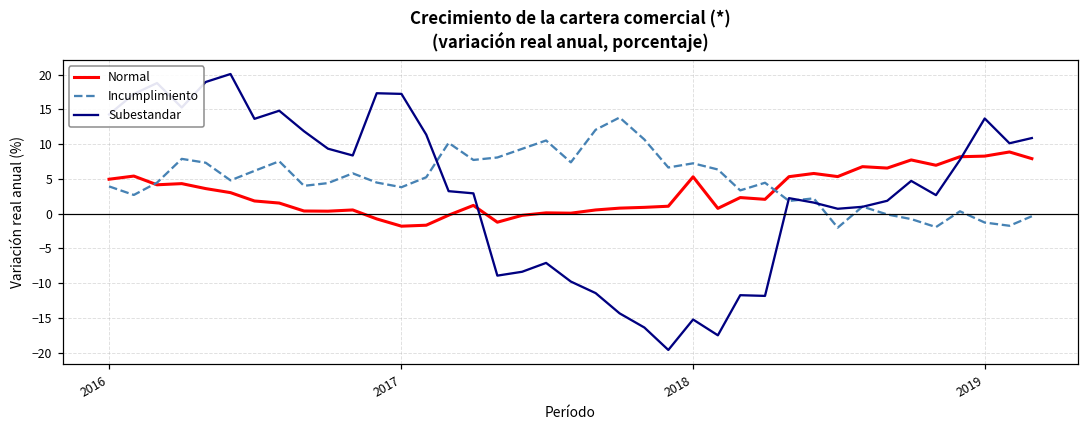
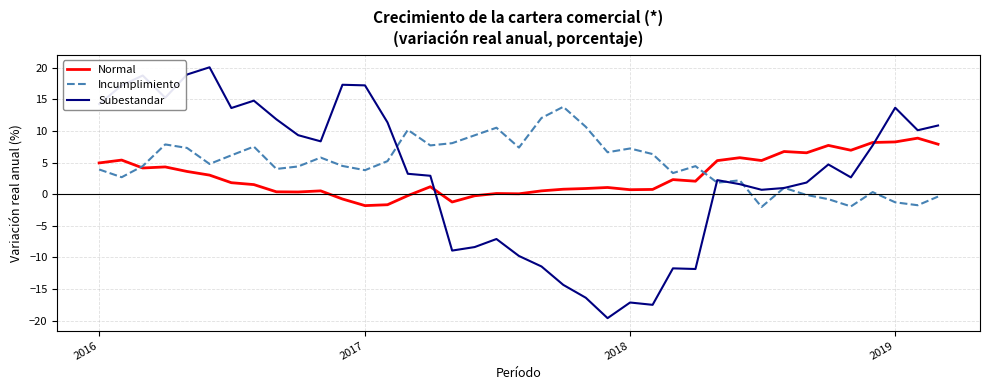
Normal, 2018: 5 -> 1
Subestandar, 2018: -15 -> -17
